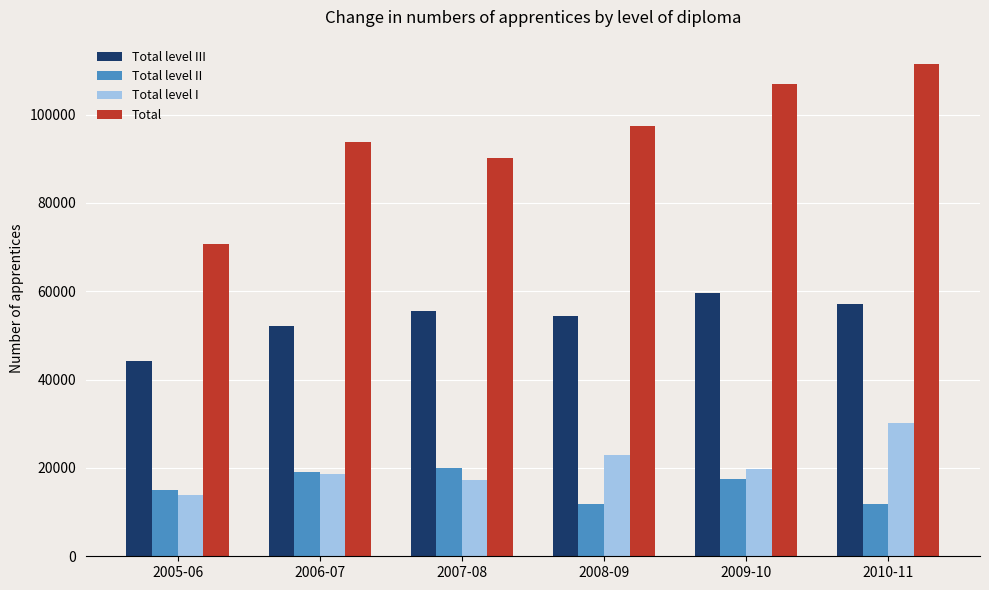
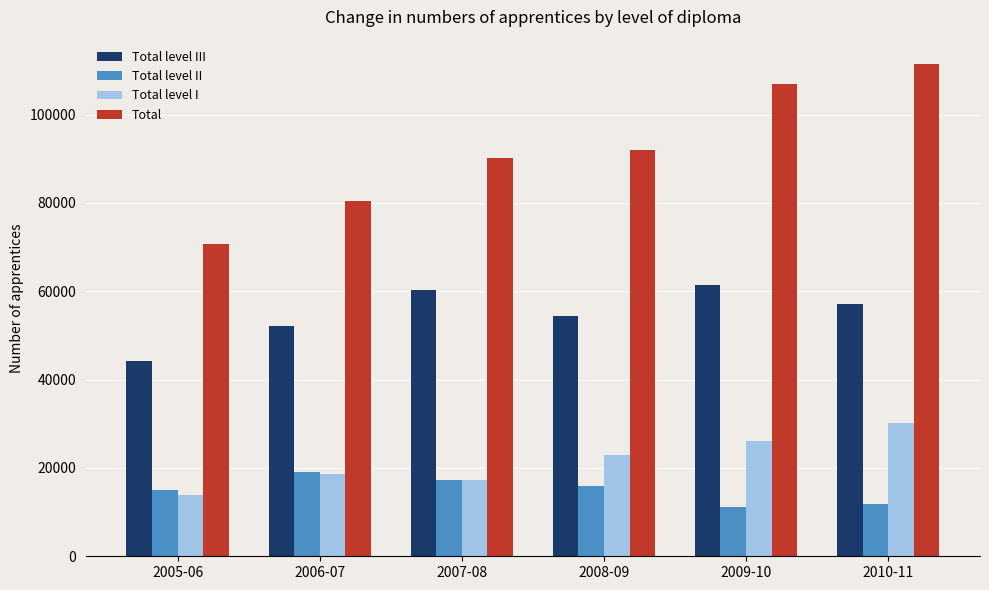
Total, 2006-07: 94000 -> 80000
Total level III, 2007-08: 56000 -> 60000
Total level II, 2007-08: 20000 -> 17000
Total level II, 2008-09: 12000 -> 16000
Total, 2008-09: 98000 -> 92000
Total level III, 2009-10: 60000 -> 62000
Total level II, 2009-10: 17000 -> 11000
Total level I, 2009-10: 20000 -> 26000
